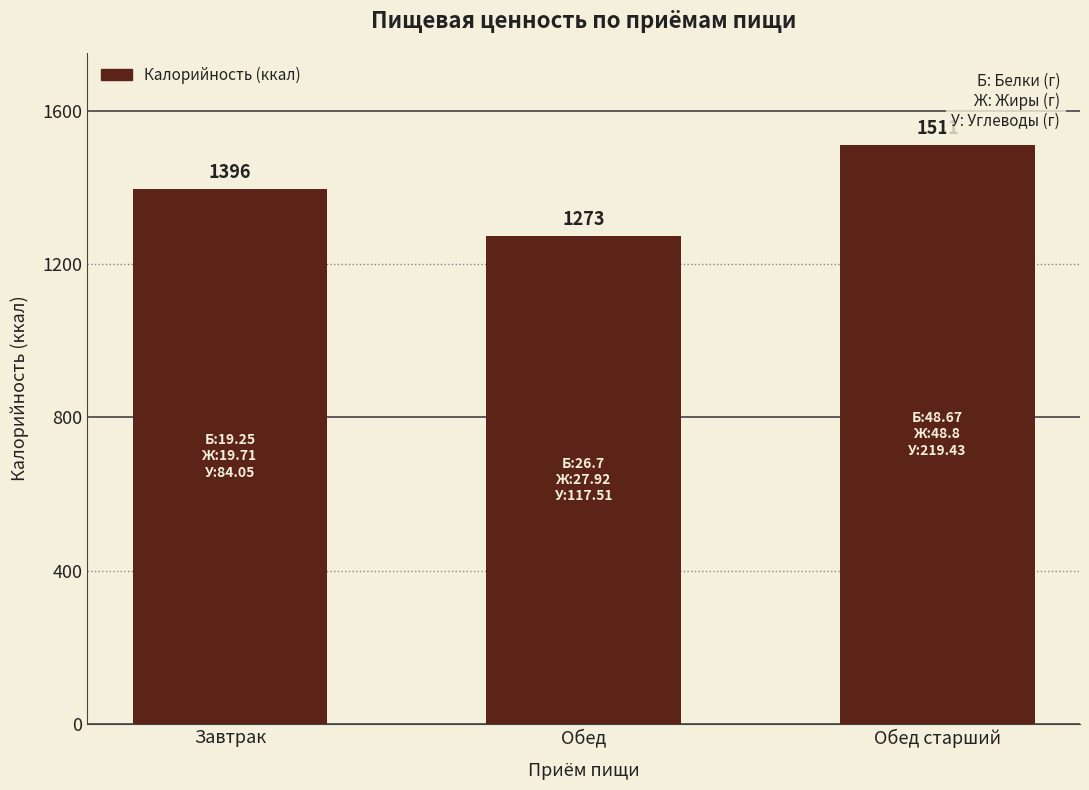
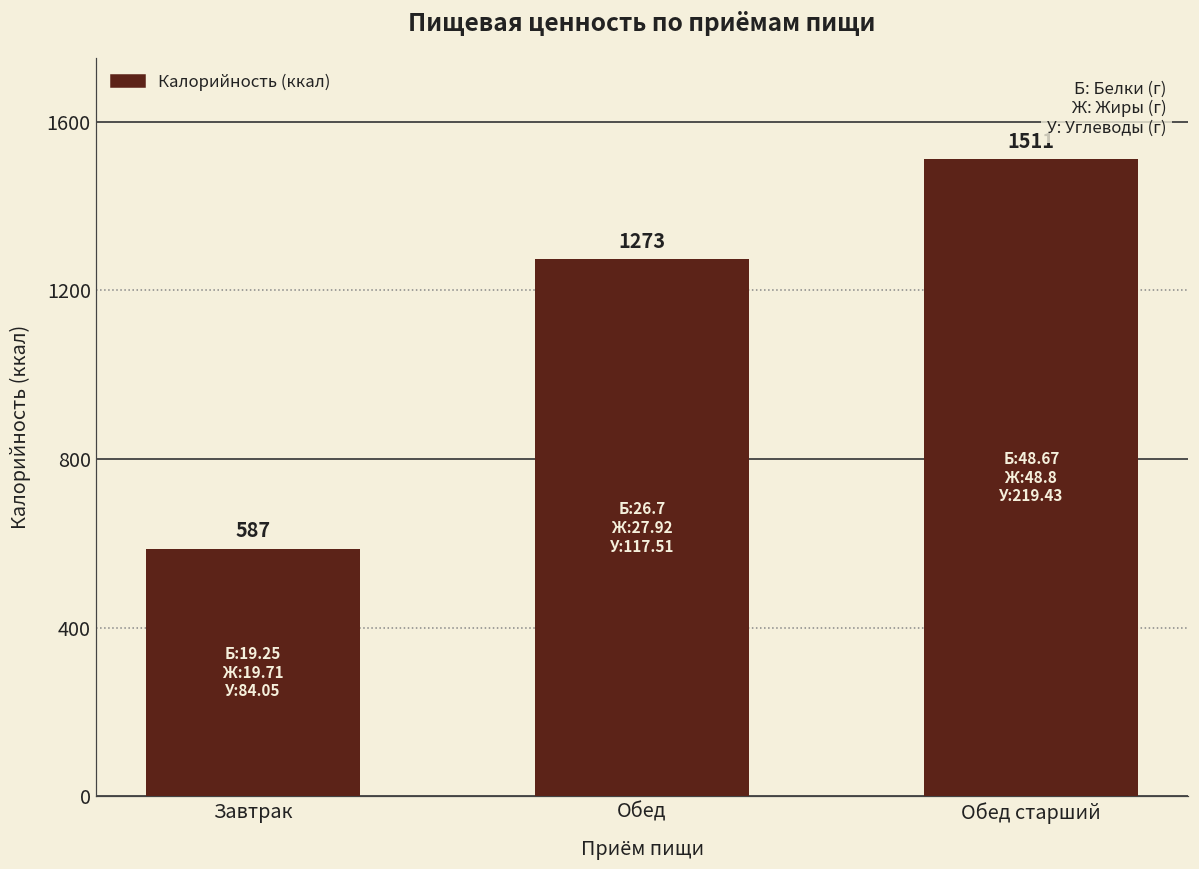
Завтрак: 1396 -> 587
